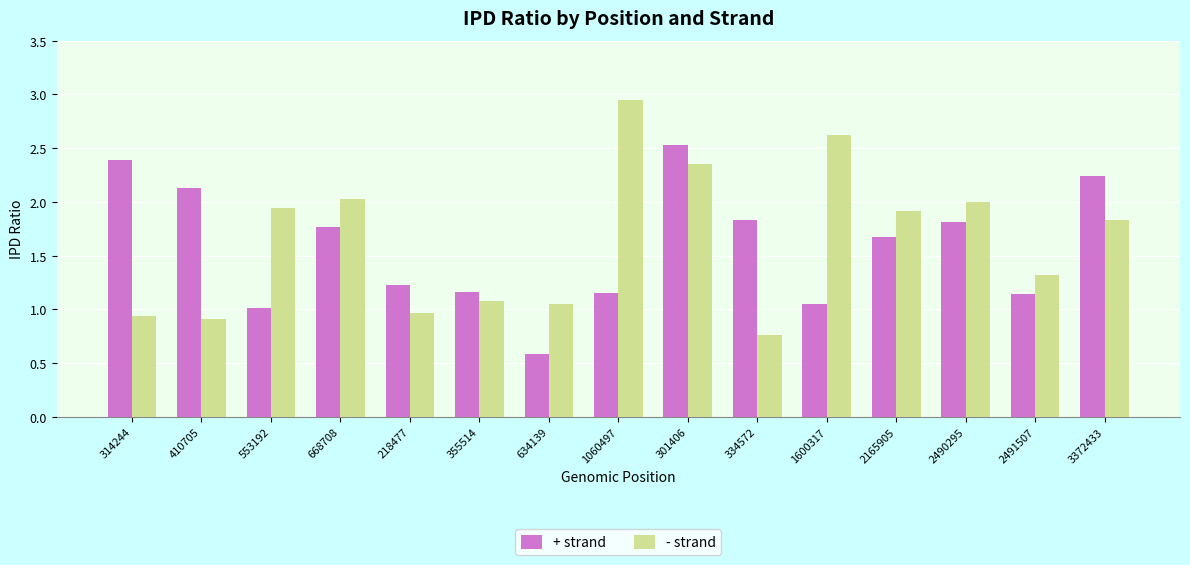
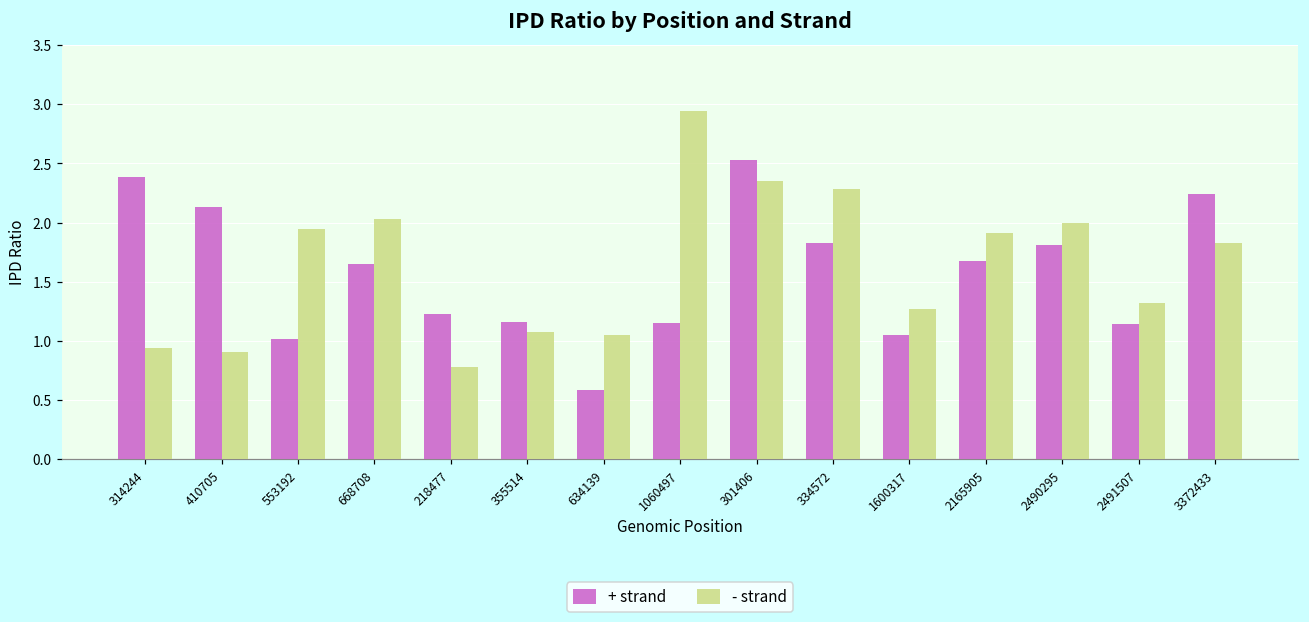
+ strand, 668708: 1.77 -> 1.65
- strand, 218477: 0.97 -> 0.78
- strand, 334572: 0.76 -> 2.29
- strand, 1600317: 2.62 -> 1.27
